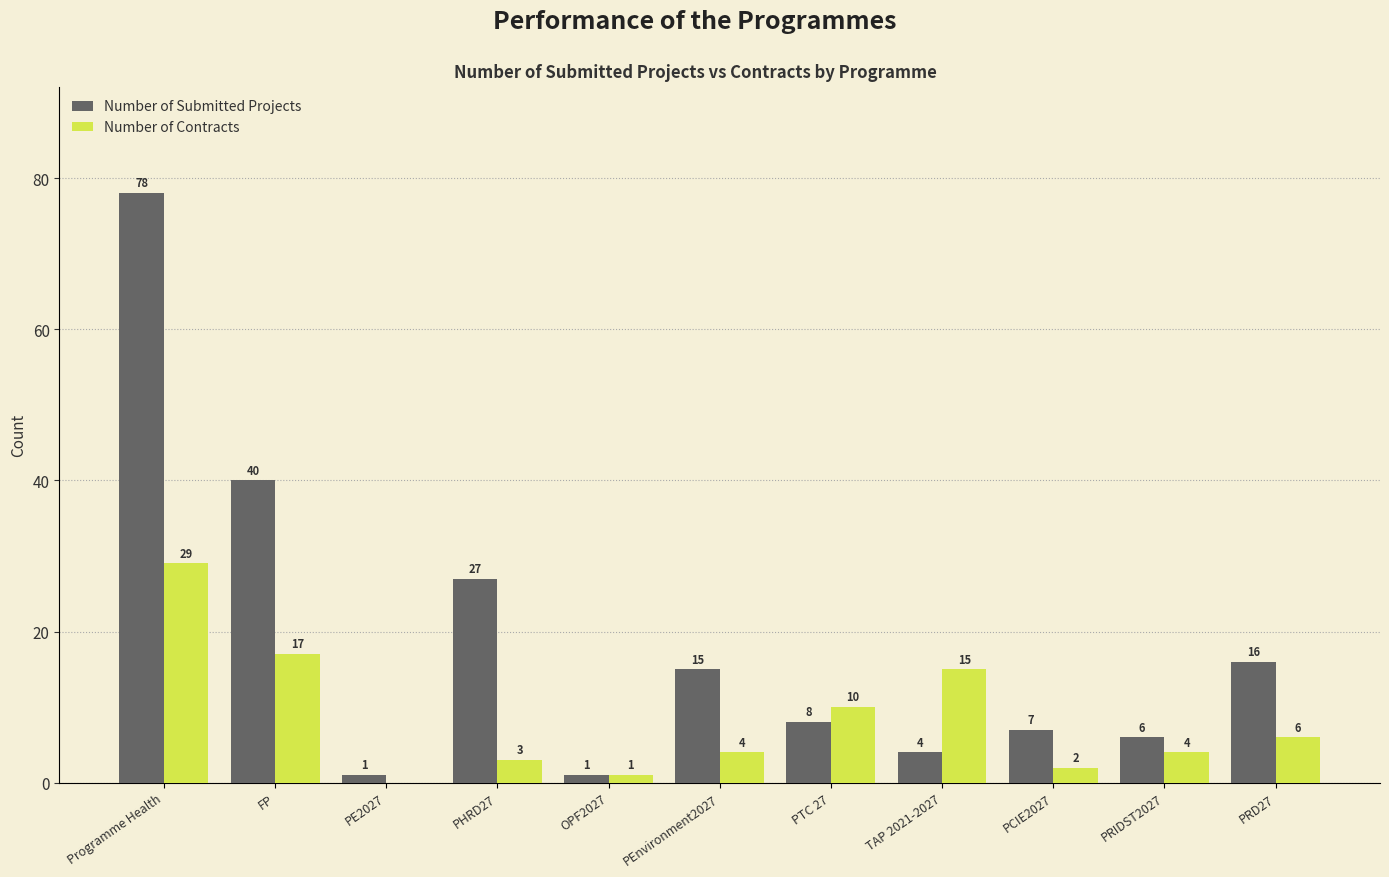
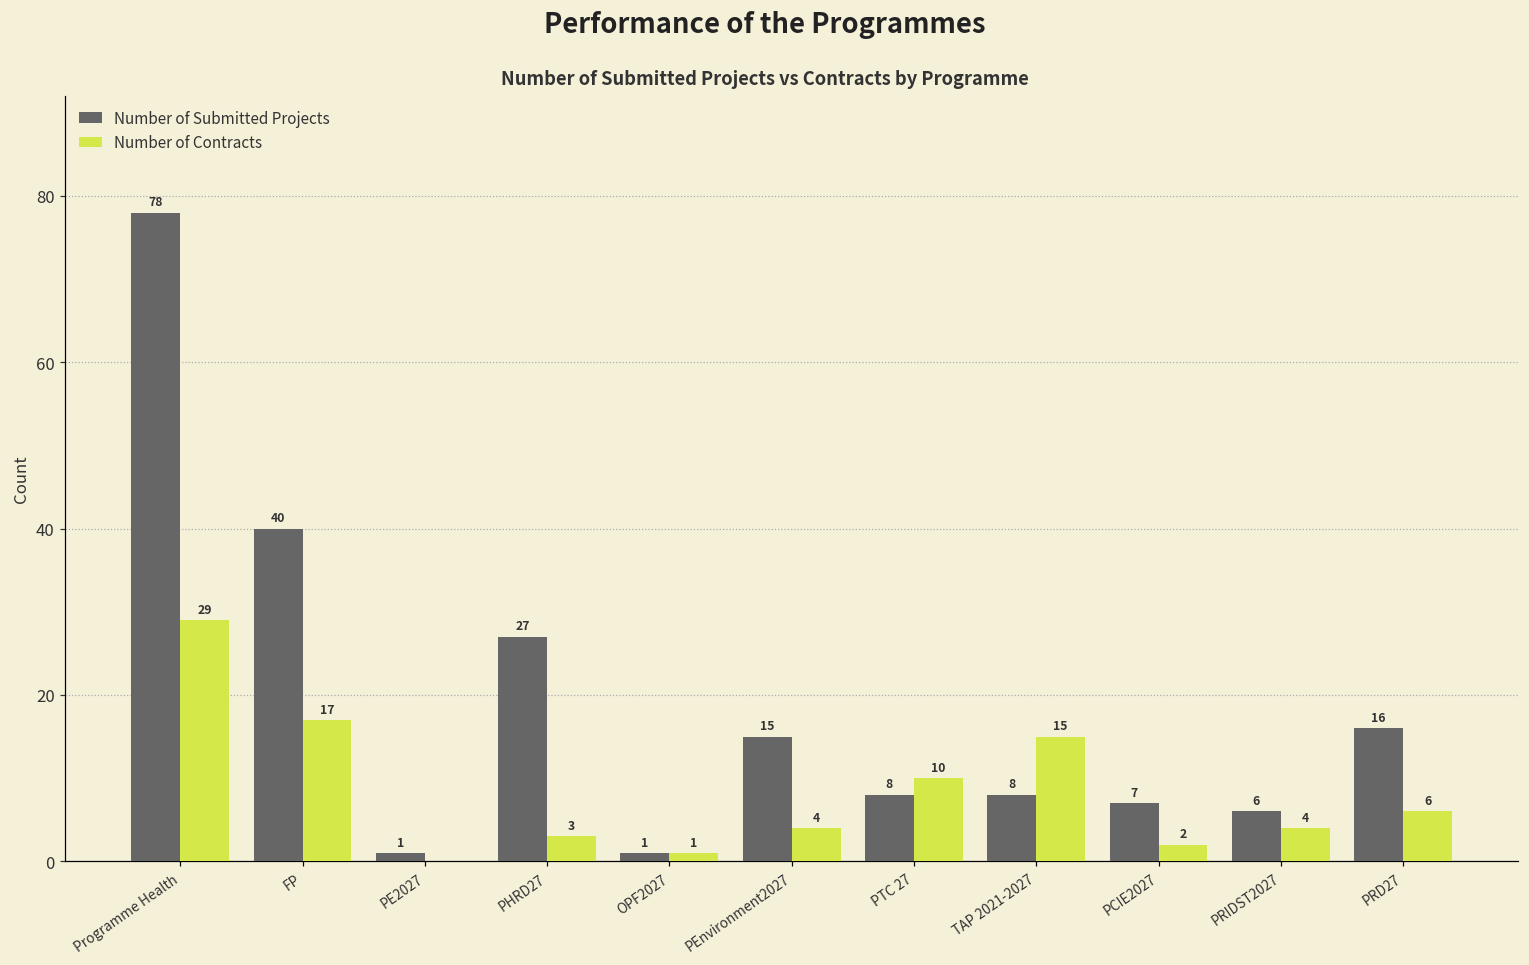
Number of Submitted Projects, TAP 2021-2027: 4 -> 8
